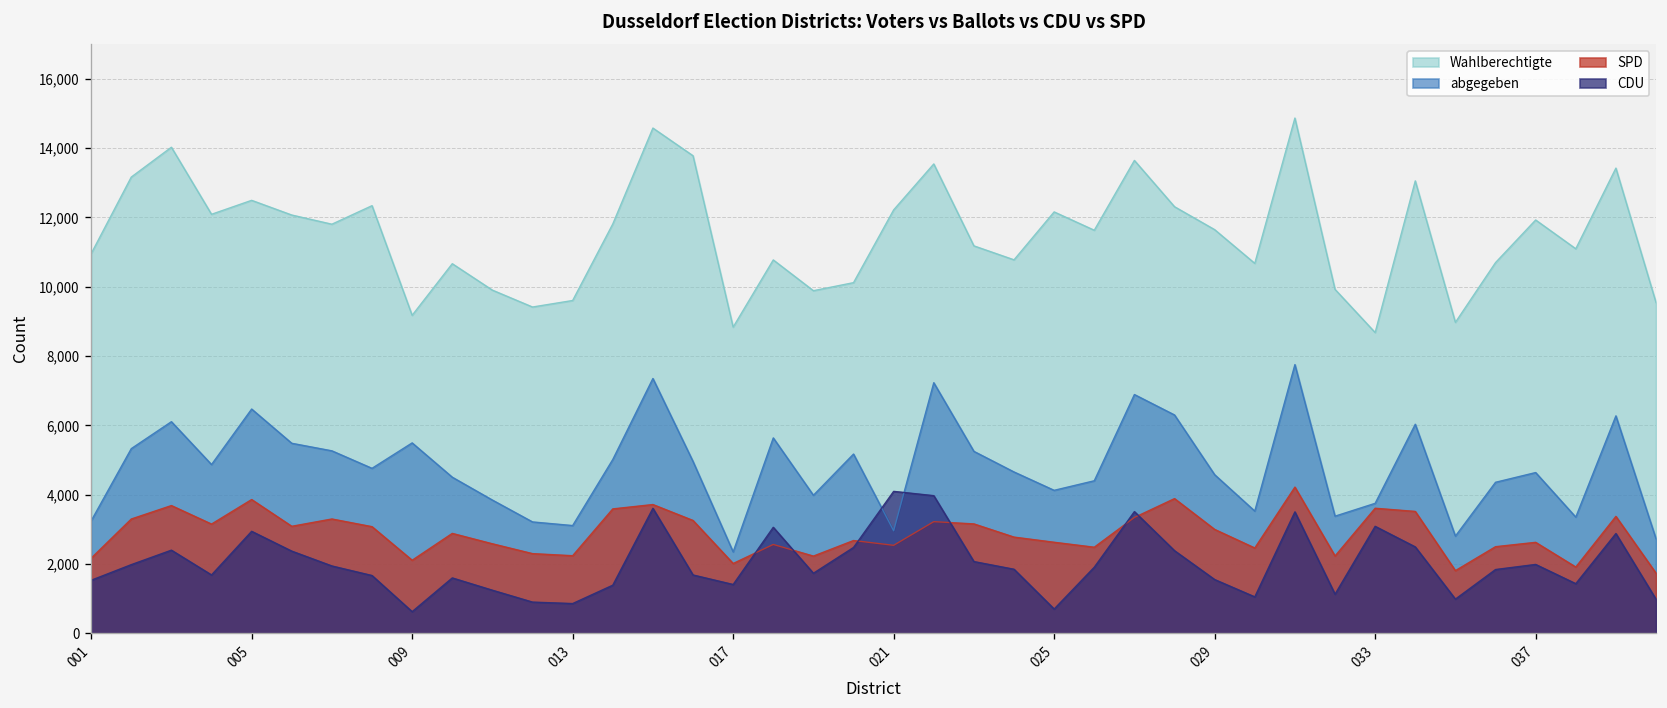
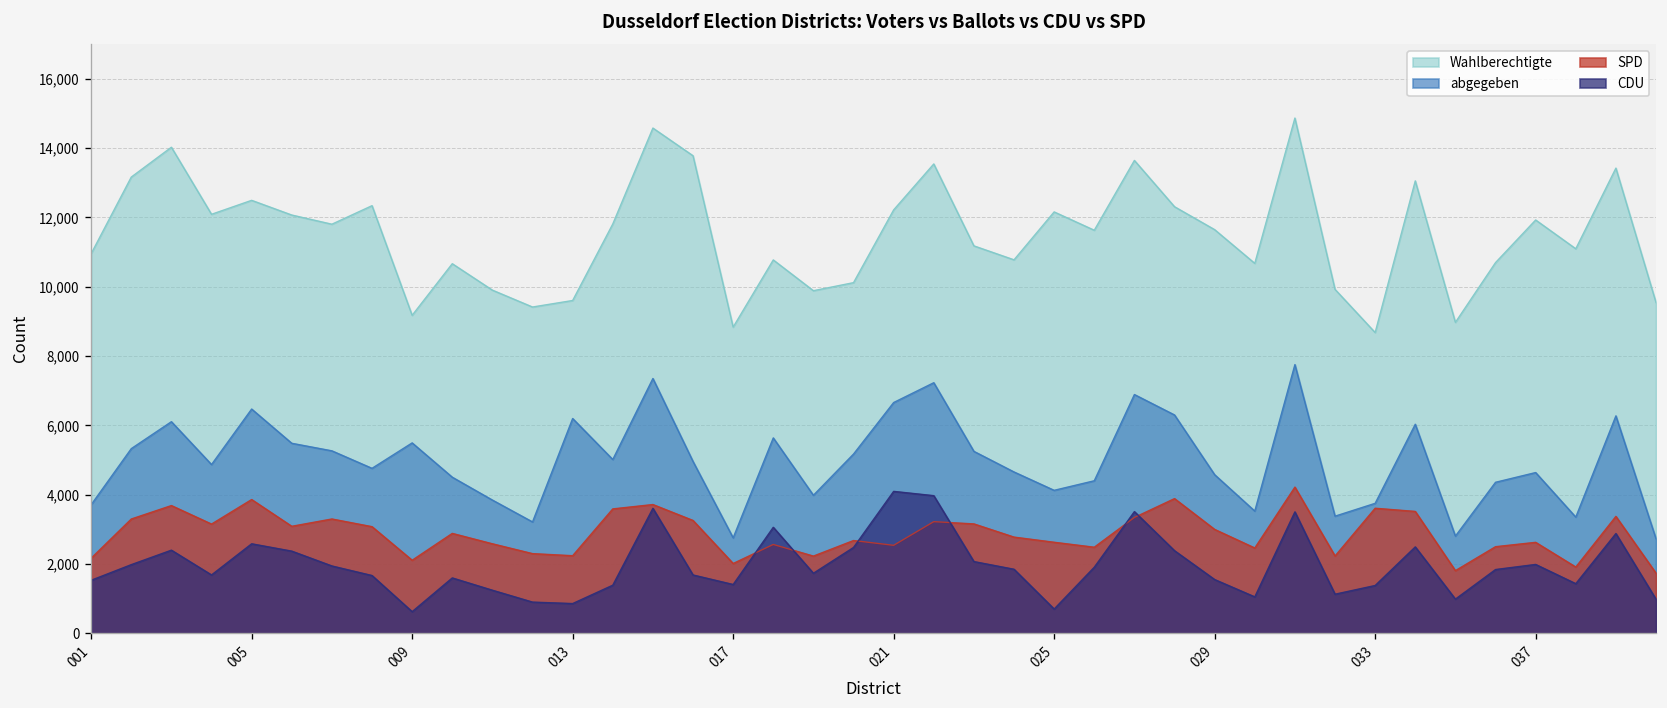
abgegeben, 001: 3,200 -> 3,700
CDU, 005: 2,900 -> 2,600
abgegeben, 013: 3,100 -> 6,200
abgegeben, 017: 2,300 -> 2,800
abgegeben, 021: 3,000 -> 6,700
CDU, 033: 3,100 -> 1,400
